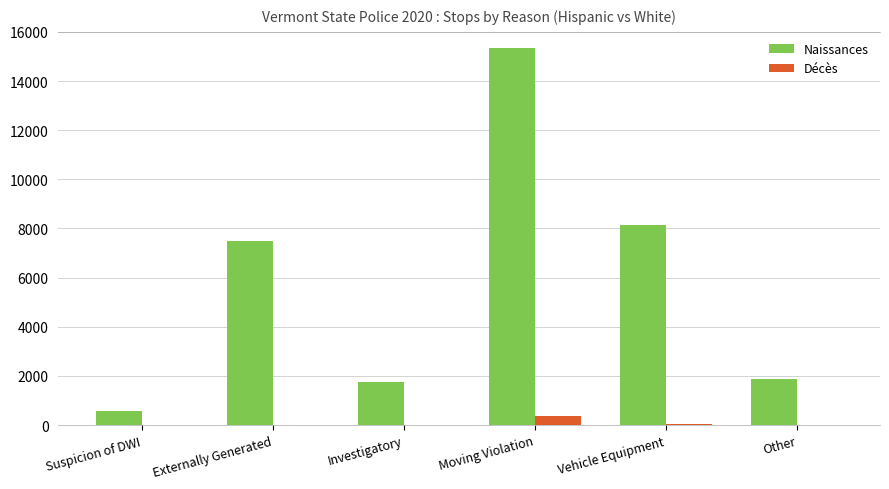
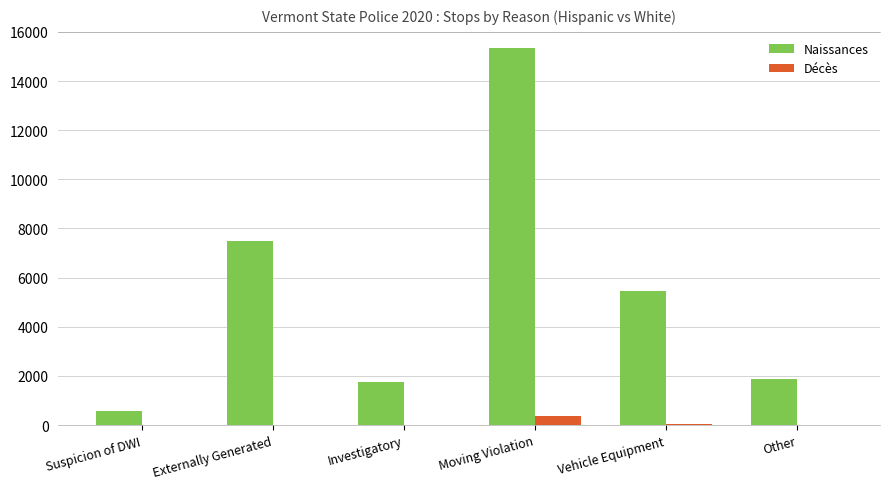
Naissances, Vehicle Equipment: 8100 -> 5500
